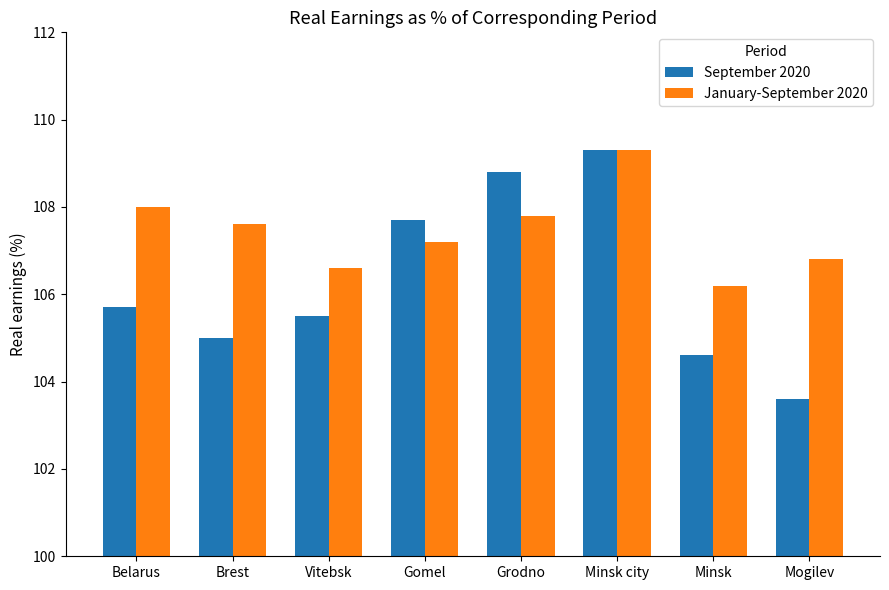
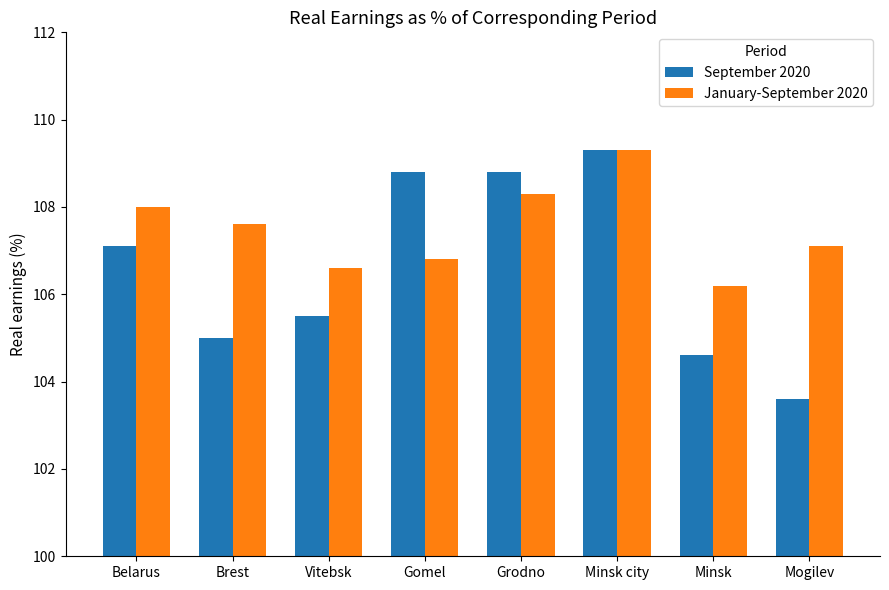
September 2020, Belarus: 105.7 -> 107.1
September 2020, Gomel: 107.7 -> 108.8
January-September 2020, Gomel: 107.2 -> 106.8
January-September 2020, Grodno: 107.8 -> 108.3
January-September 2020, Mogilev: 106.8 -> 107.1
